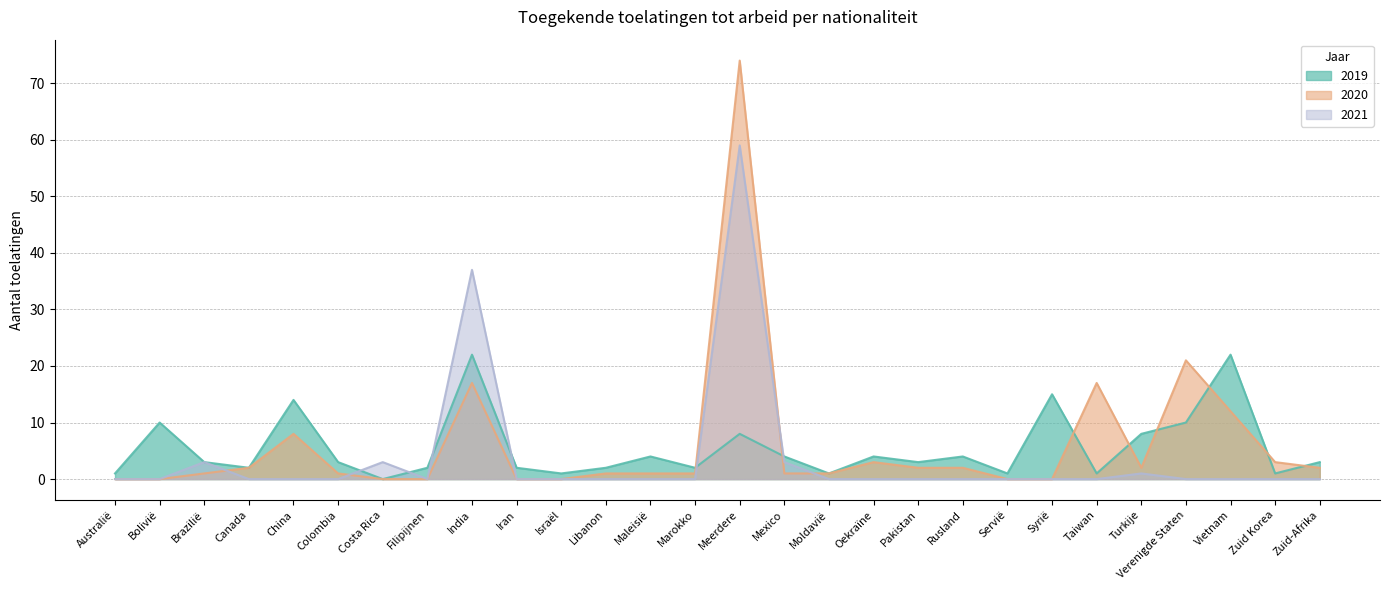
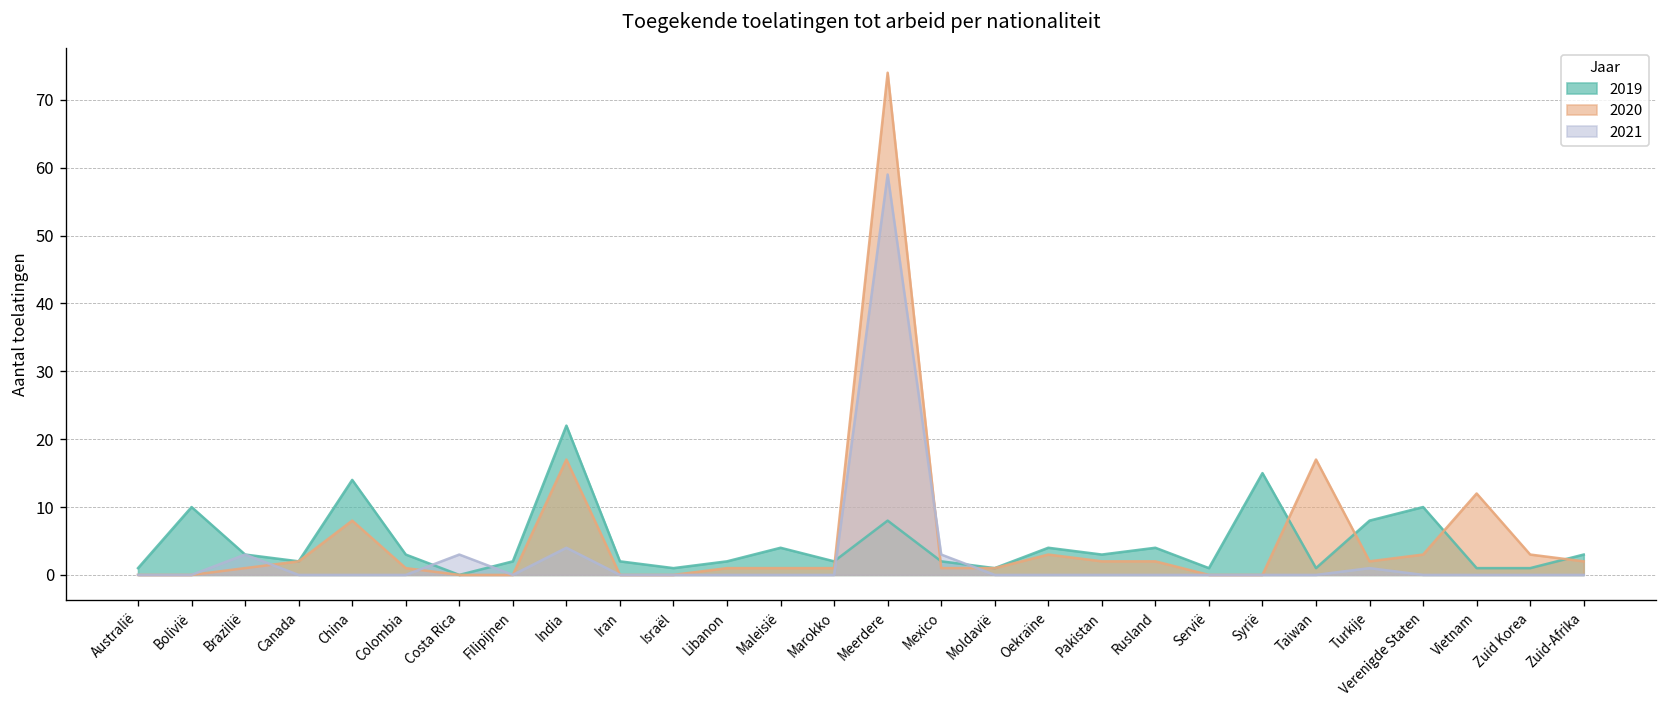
2021, India: 37 -> 4
2019, Mexico: 4 -> 2
2020, Verenigde Staten: 21 -> 3
2019, Vietnam: 22 -> 1
